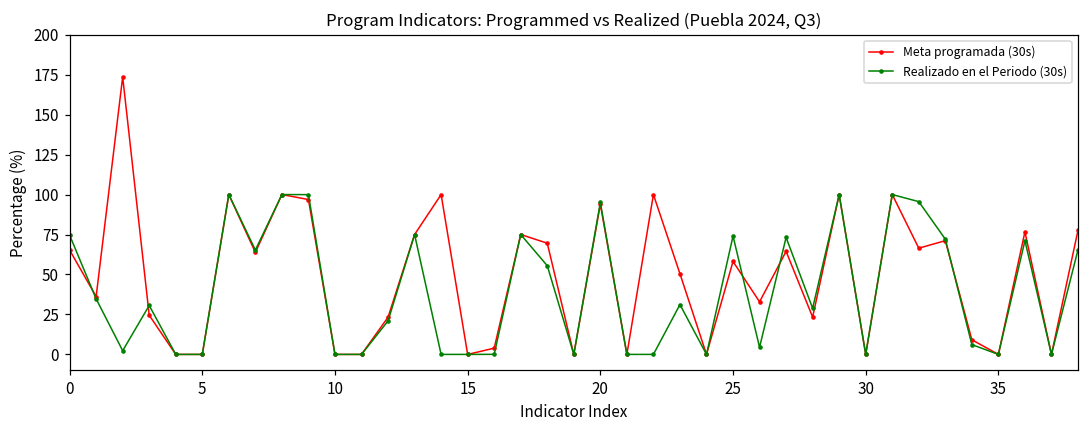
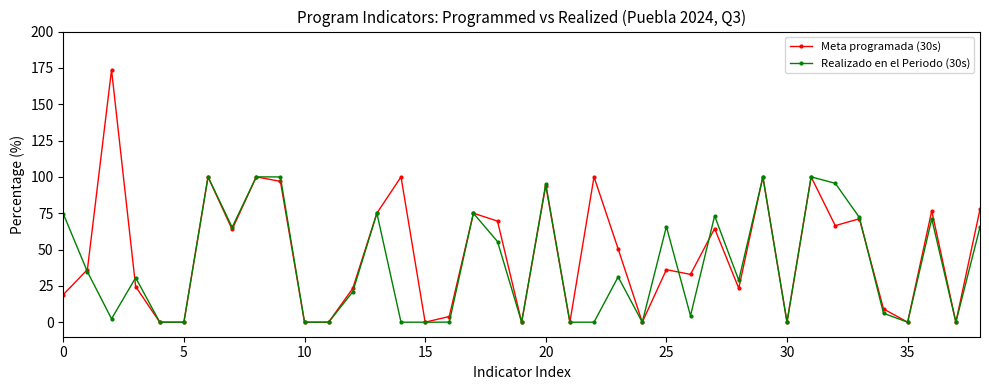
Meta programada (30s), 0: 65 -> 19
Meta programada (30s), 25: 58 -> 36
Realizado en el Periodo (30s), 25: 74 -> 66
